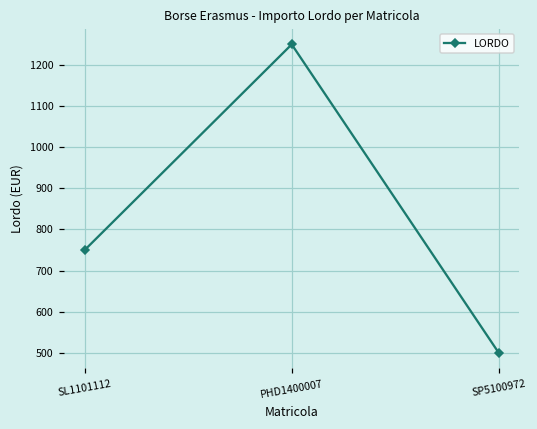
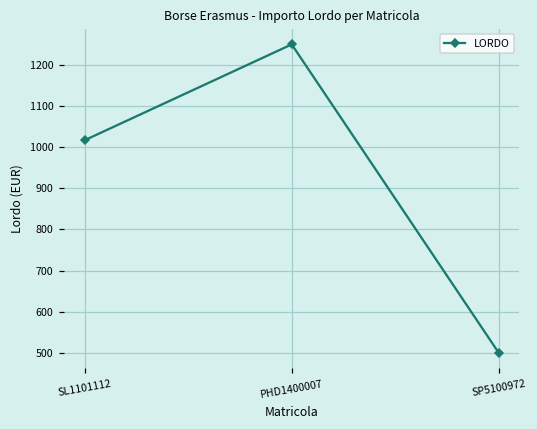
SL1101112: 750 -> 1020
